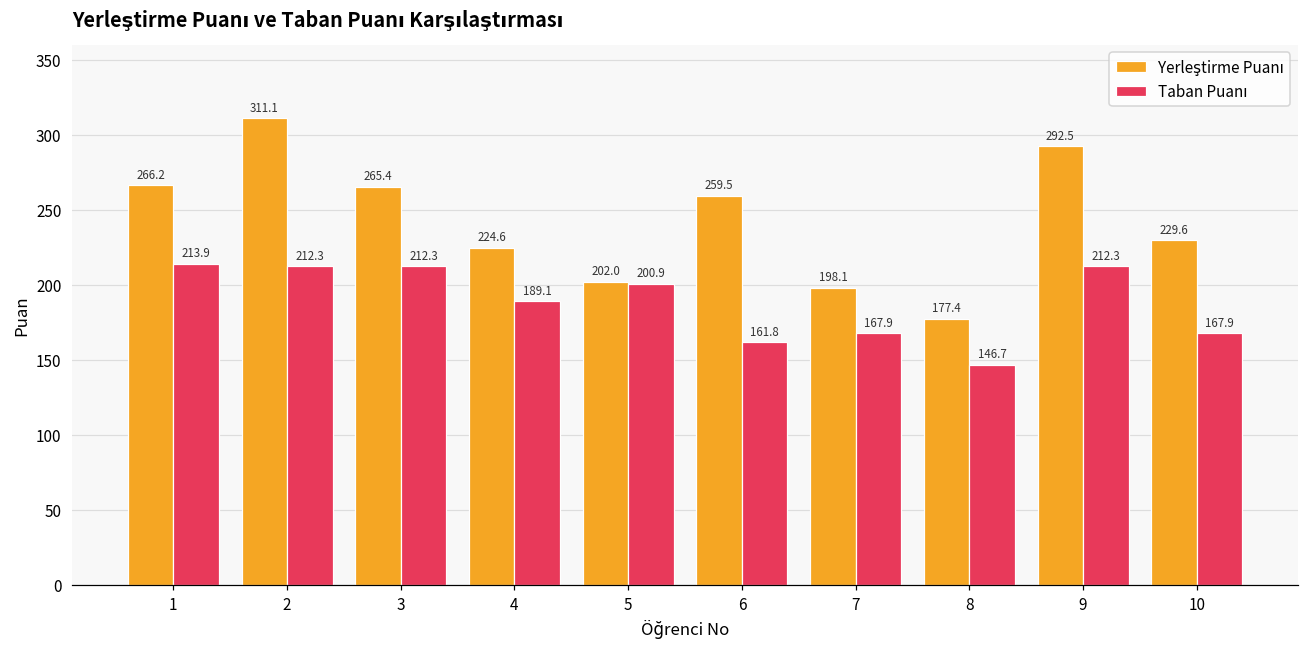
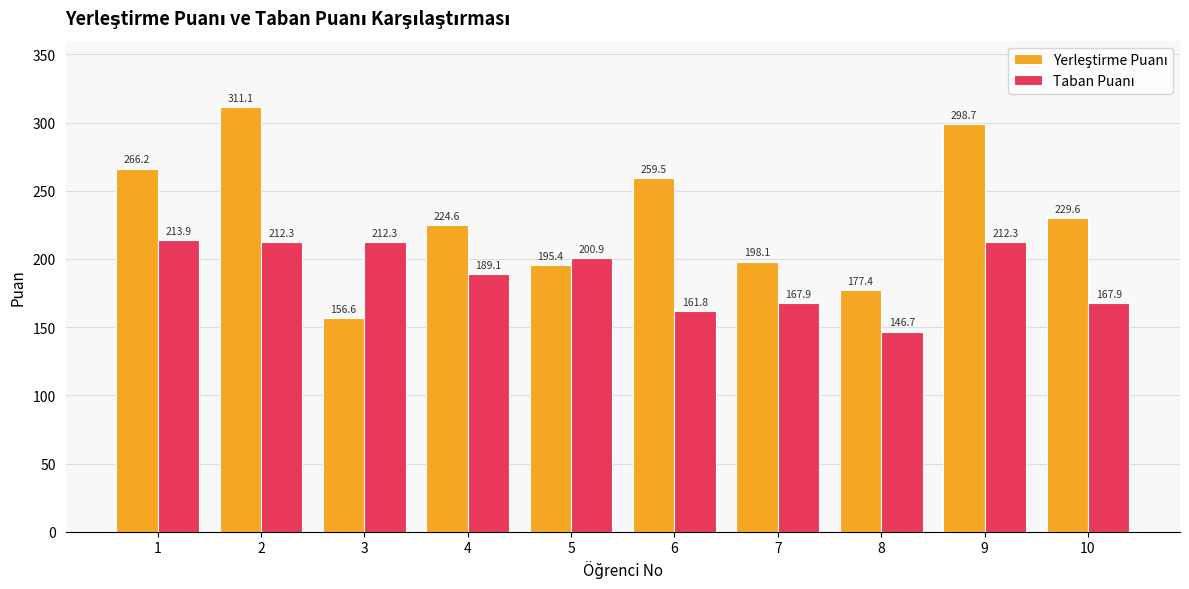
Yerleştirme Puanı, 3: 265.4 -> 156.6
Yerleştirme Puanı, 5: 202.0 -> 195.4
Yerleştirme Puanı, 9: 292.5 -> 298.7
